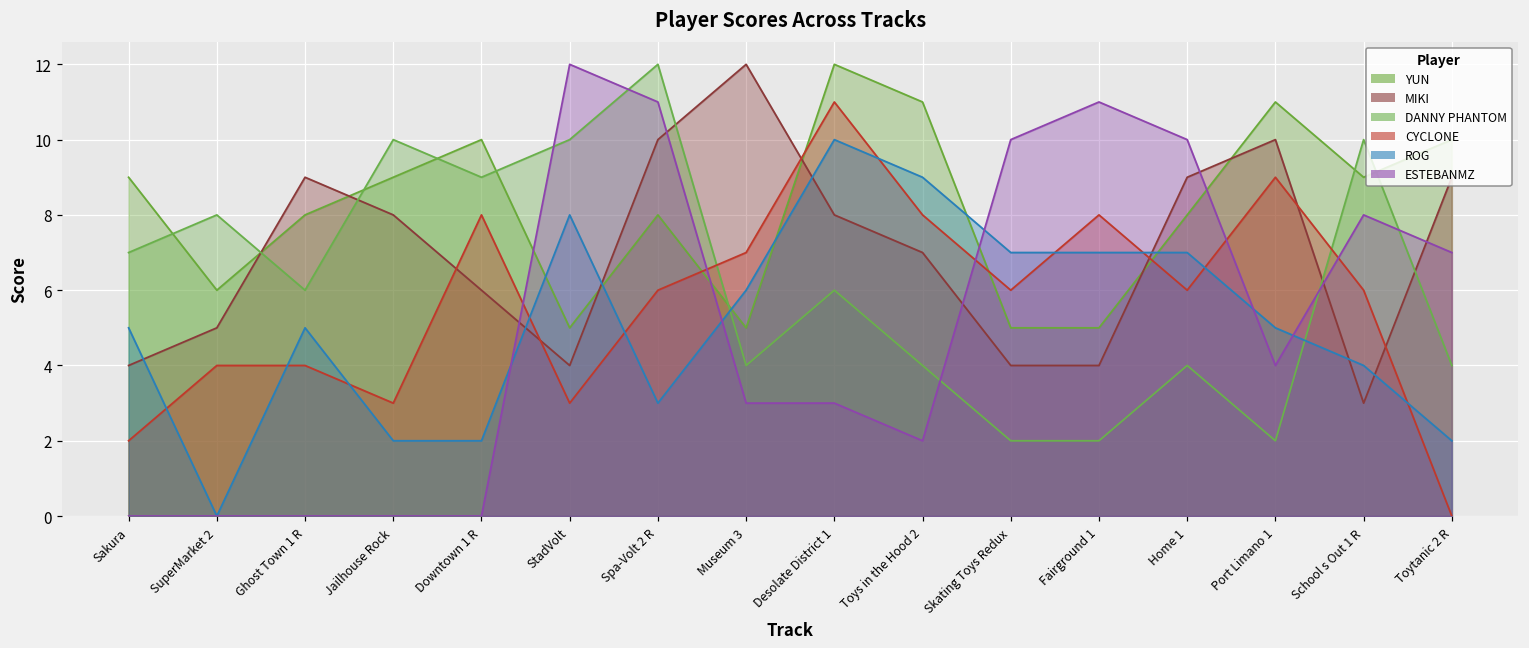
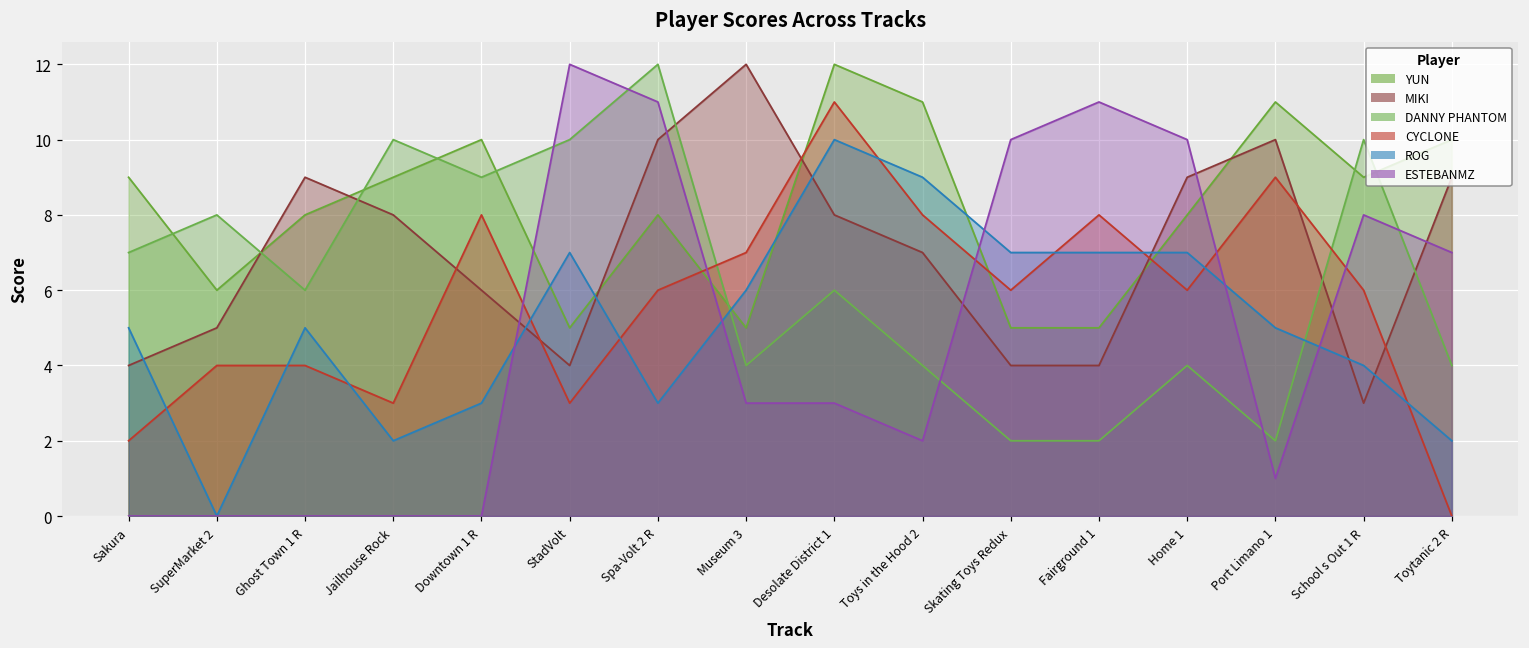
ROG, Downtown 1 R: 2 -> 3
ROG, StadVolt: 8 -> 7
ESTEBANMZ, Port Limano 1: 4 -> 1
